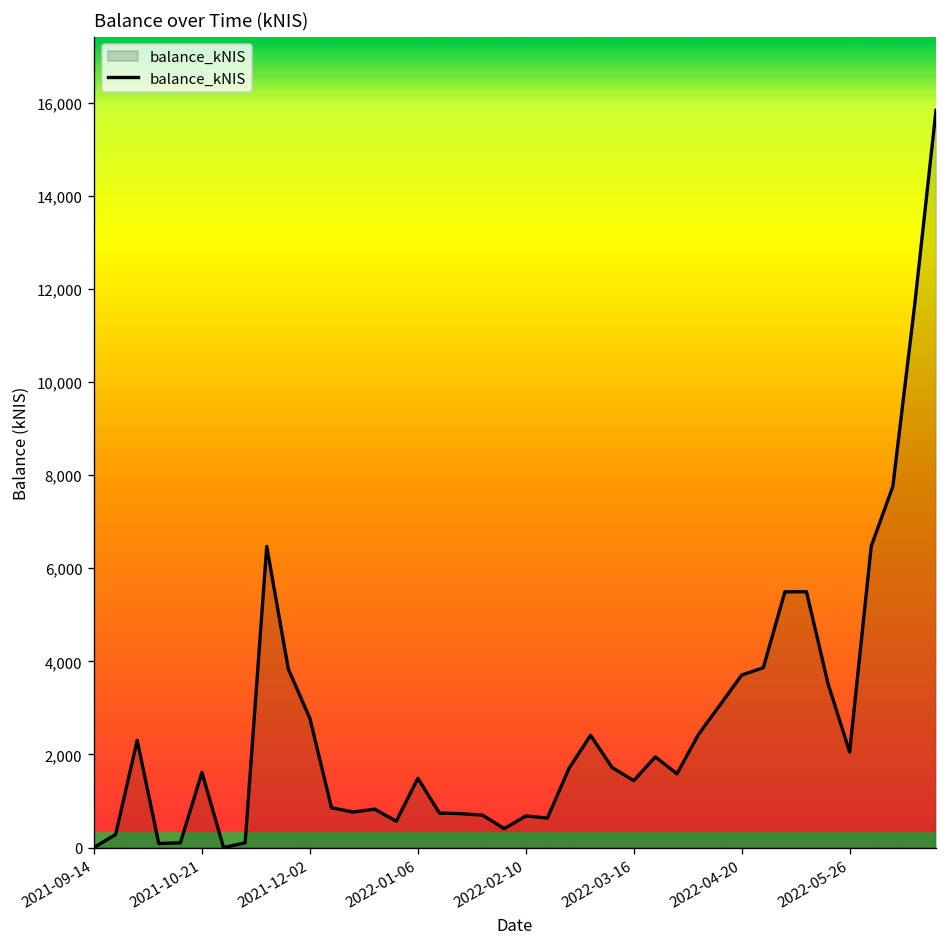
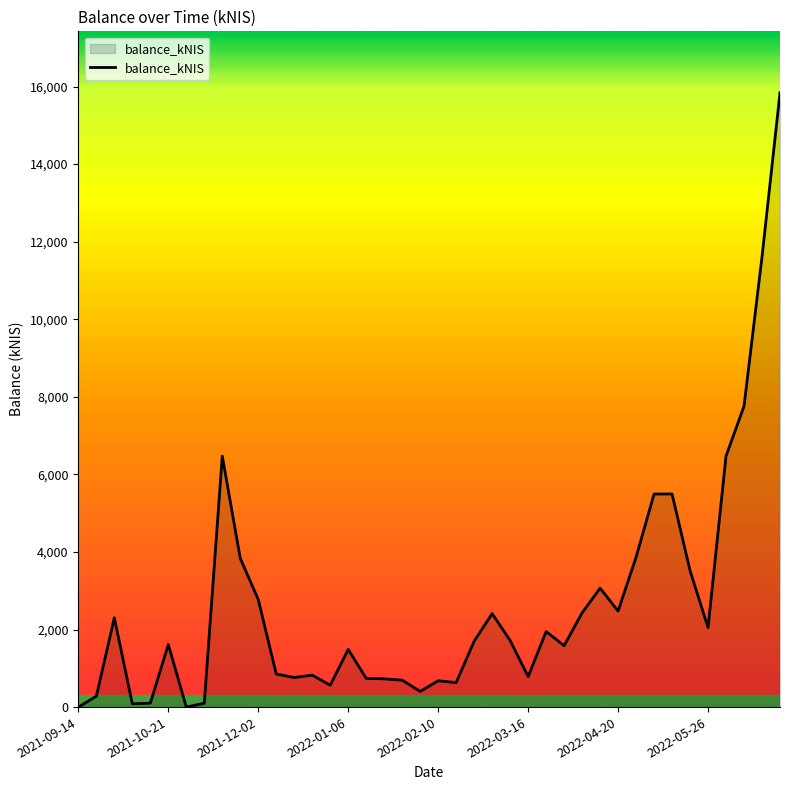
2022-03-16: 1,400 -> 800
2022-04-20: 3,700 -> 2,500
